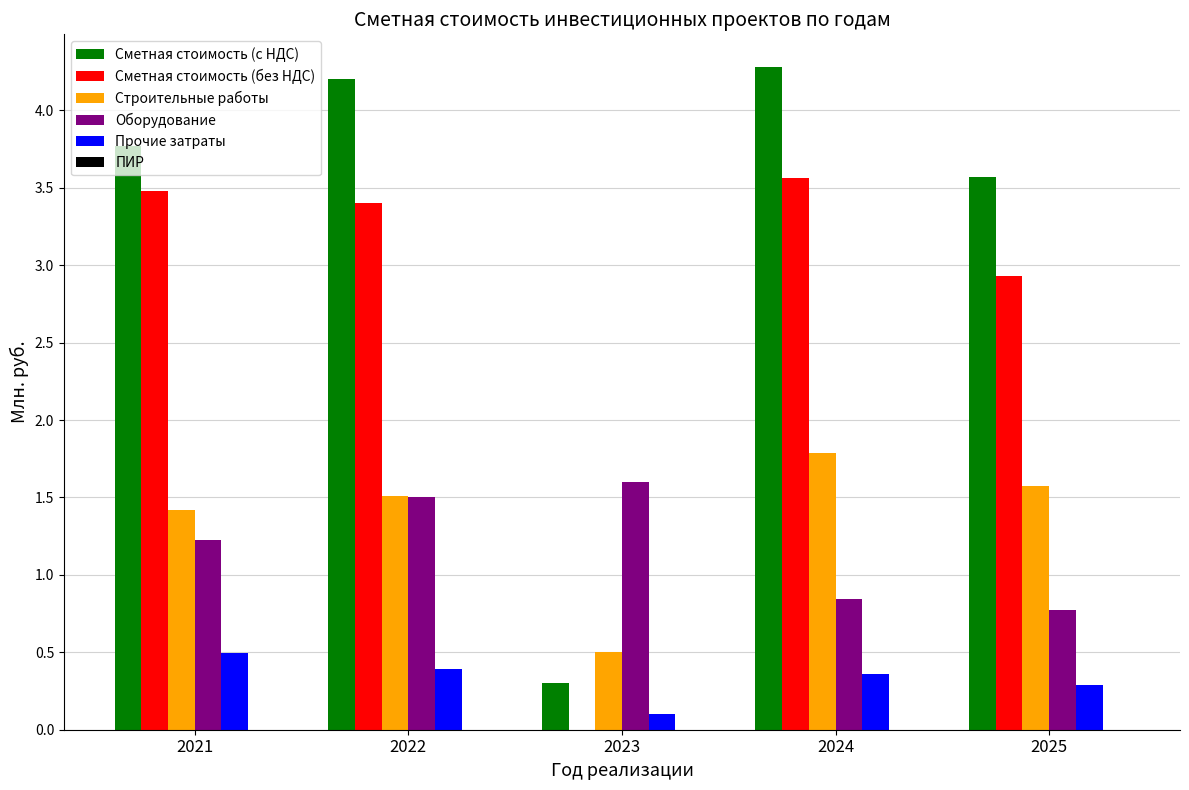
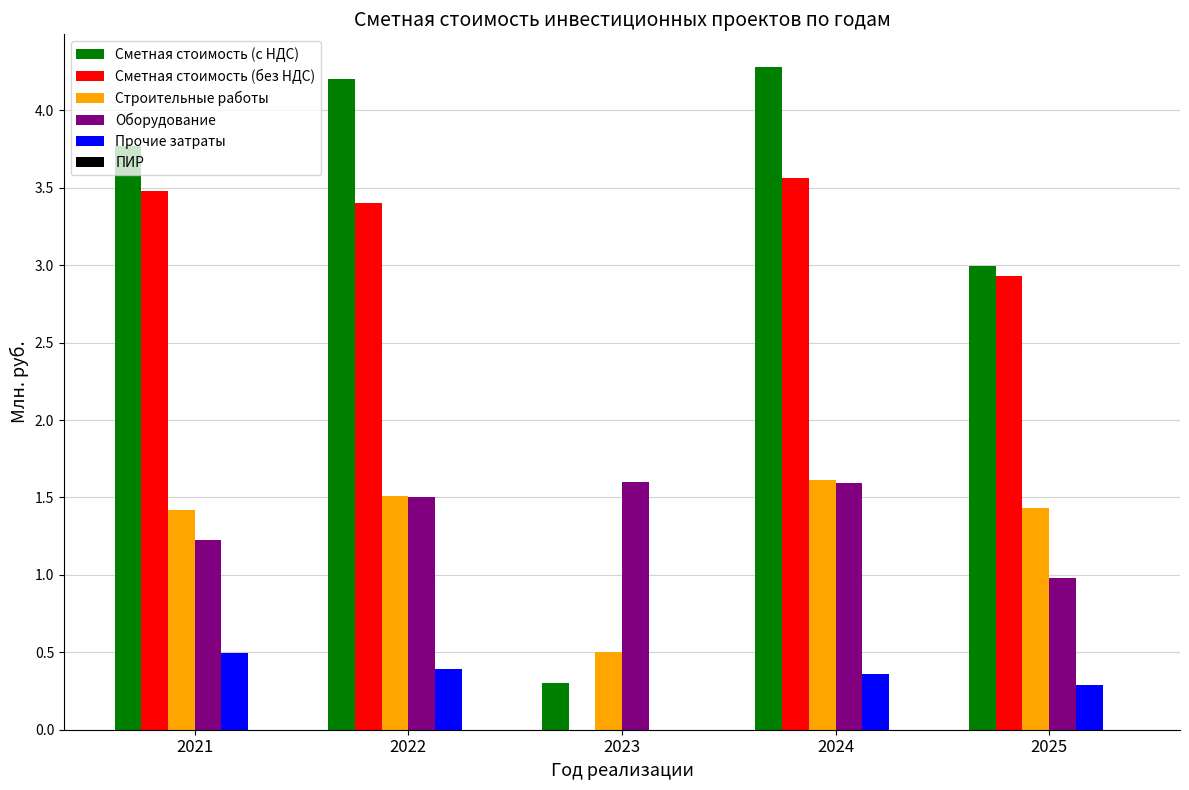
Прочие затраты, 2023: 0.1 -> 0.0
Строительные работы, 2024: 1.79 -> 1.61
Оборудование, 2024: 0.84 -> 1.59
Сметная стоимость (с НДС), 2025: 3.57 -> 3.00
Строительные работы, 2025: 1.58 -> 1.43
Оборудование, 2025: 0.77 -> 0.98
